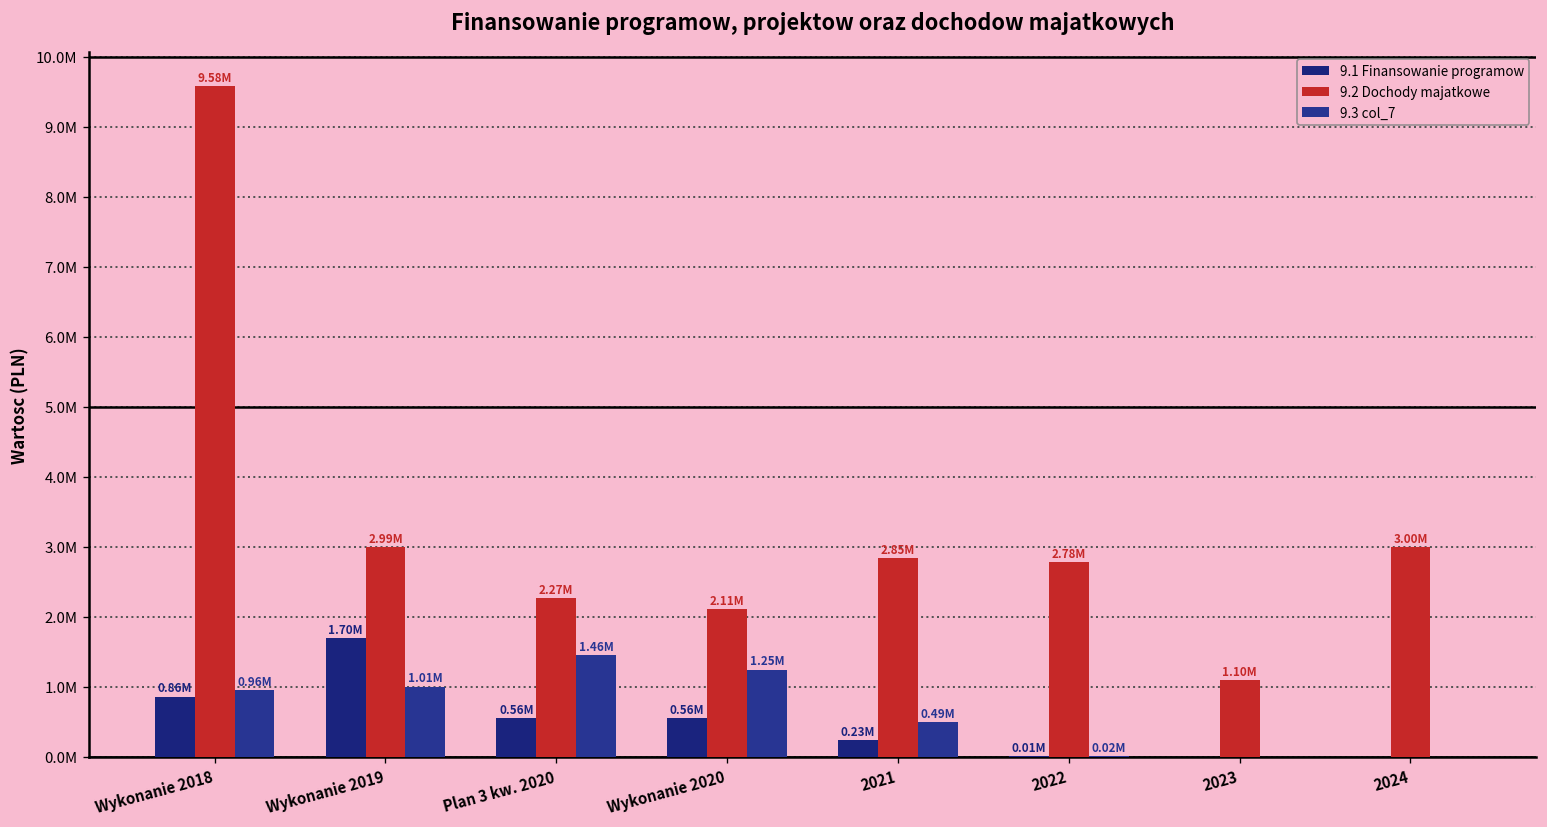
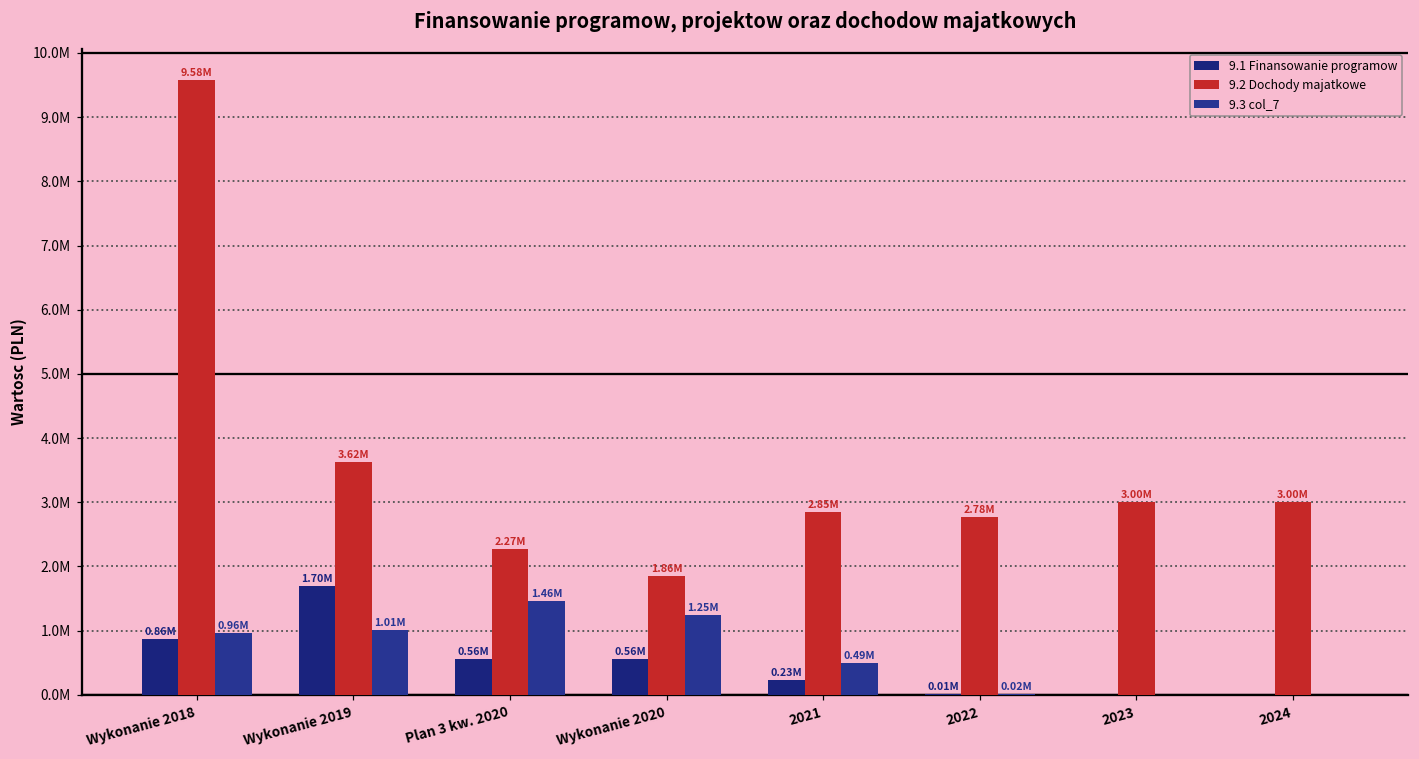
9.2 Dochody majatkowe, Wykonanie 2019: 2.99M -> 3.62M
9.2 Dochody majatkowe, Wykonanie 2020: 2.11M -> 1.86M
9.2 Dochody majatkowe, 2023: 1.10M -> 3.00M
